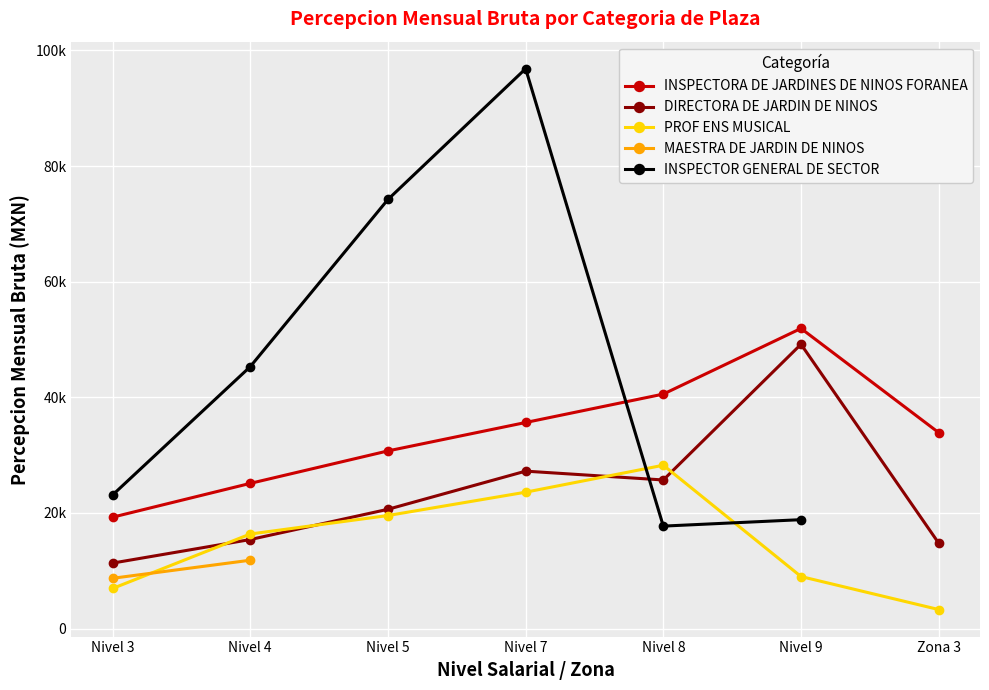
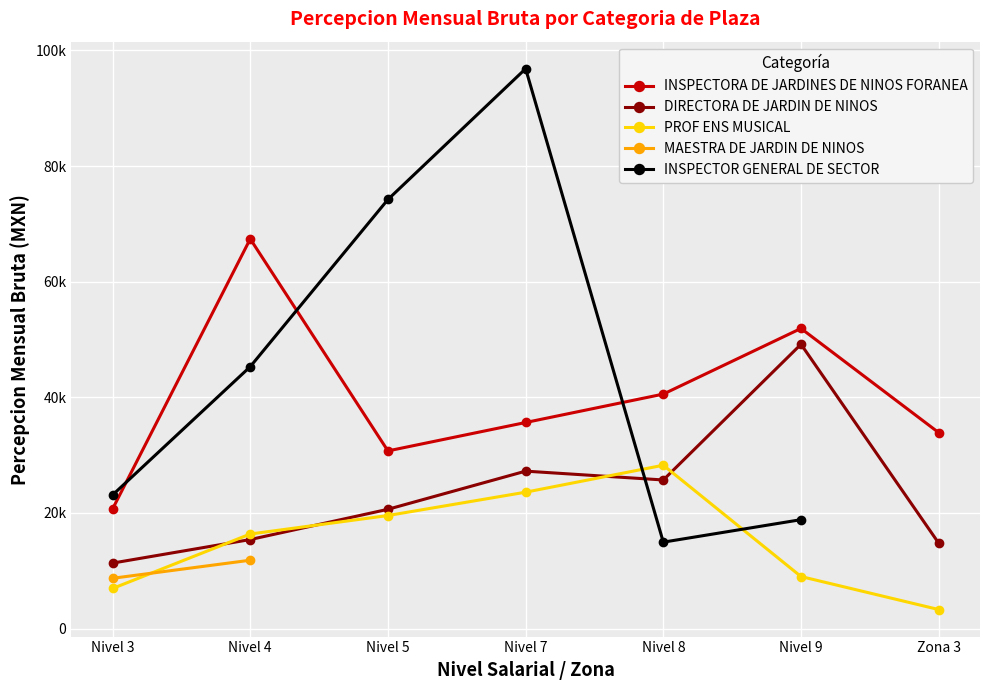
INSPECTORA DE JARDINES DE NINOS FORANEA, Nivel 3: 19000 -> 21000
INSPECTORA DE JARDINES DE NINOS FORANEA, Nivel 4: 25000 -> 67000
INSPECTOR GENERAL DE SECTOR, Nivel 8: 18000 -> 15000
